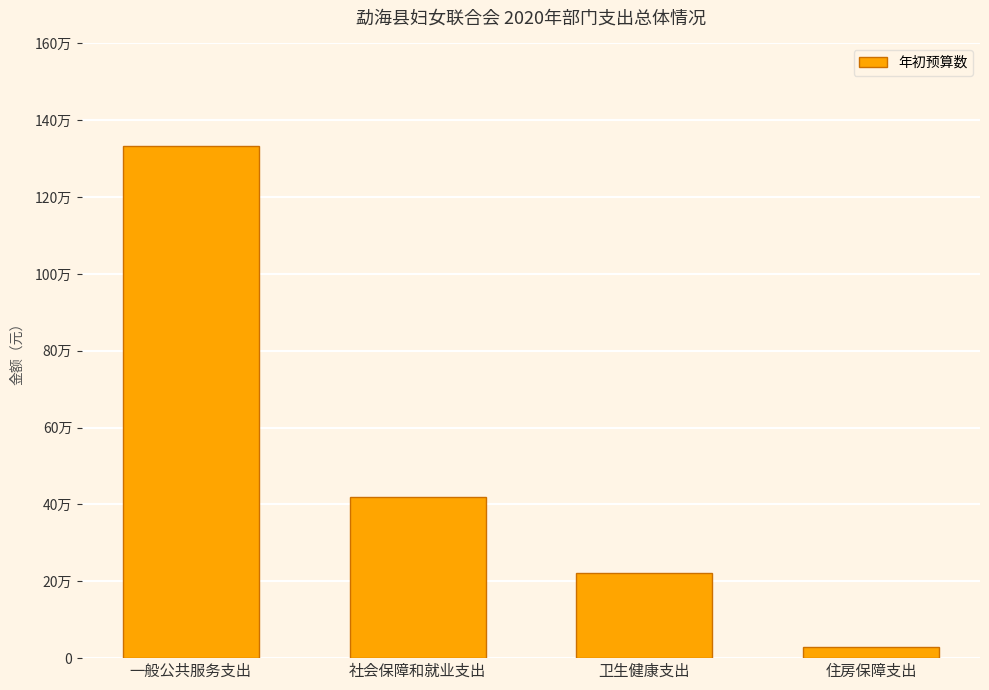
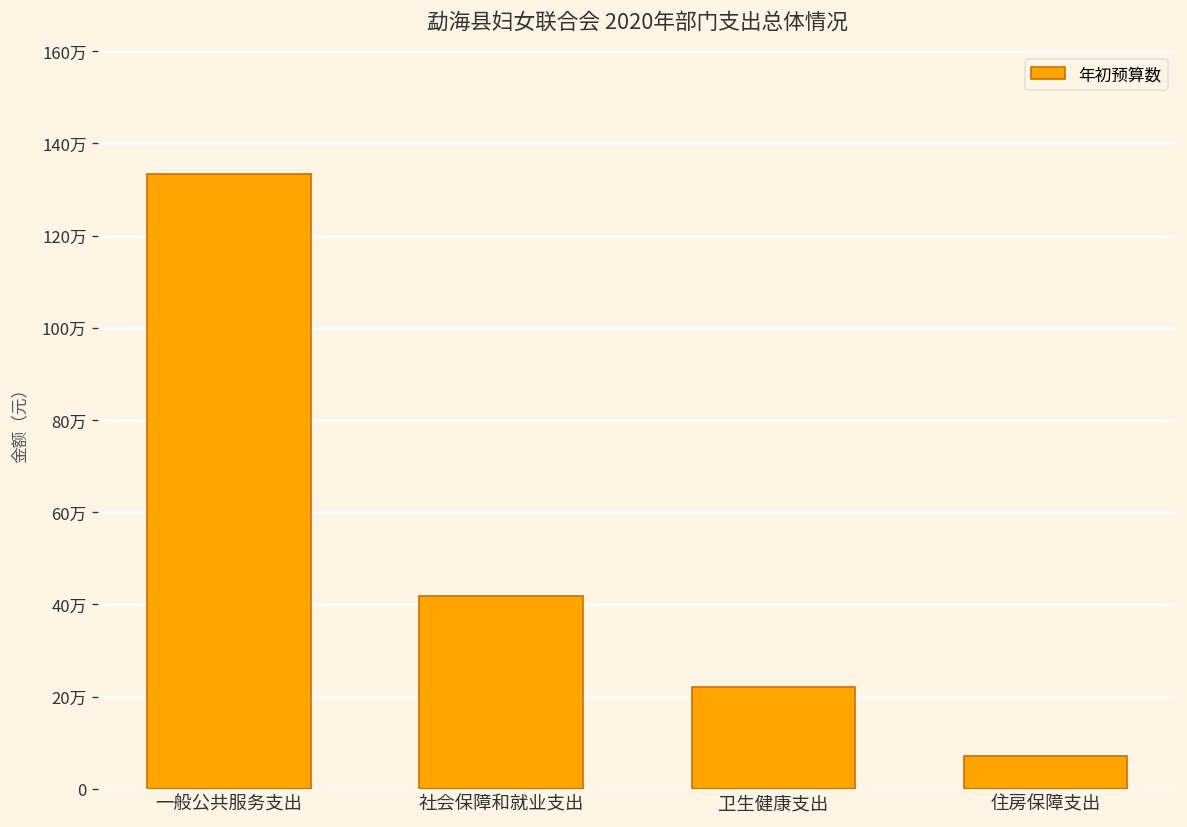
住房保障支出: 3万 -> 7万
